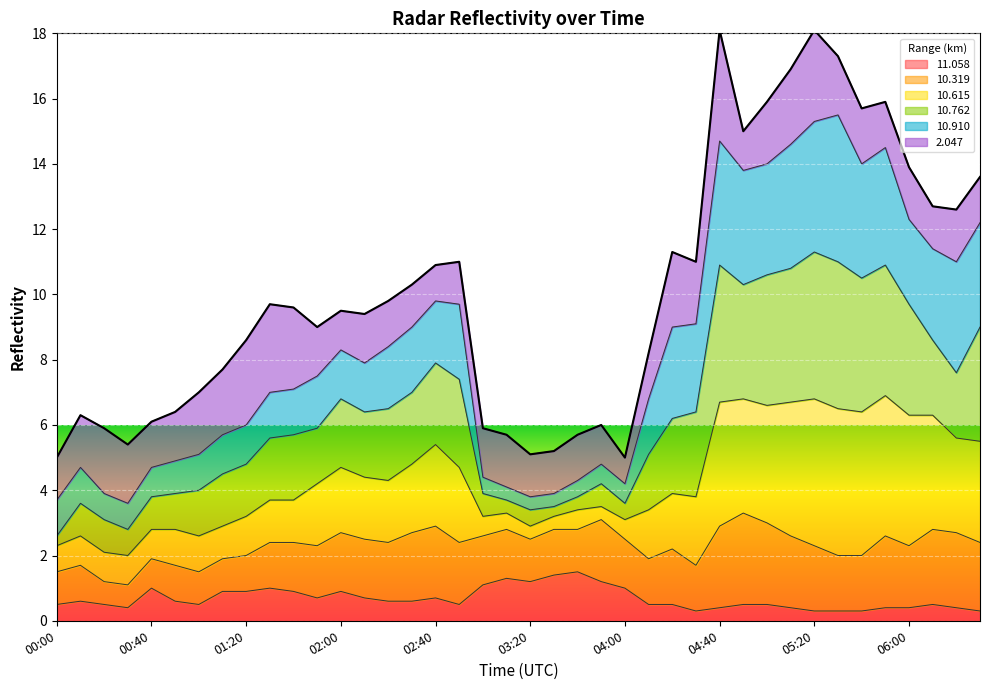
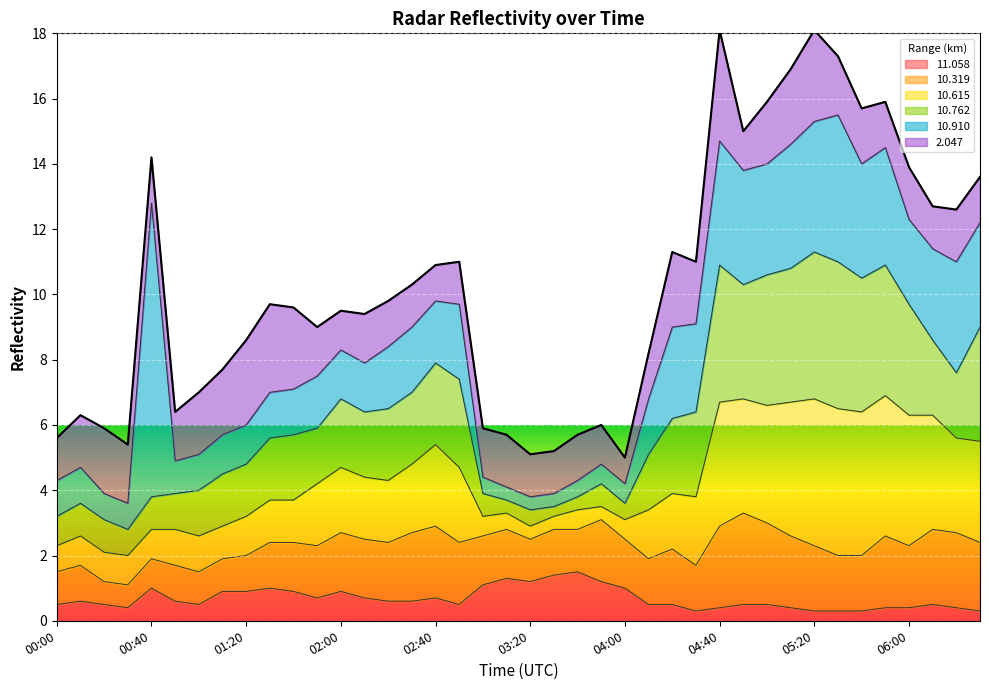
10.762, 00:00: 0.3 -> 0.9
10.910, 00:40: 0.9 -> 9.0
